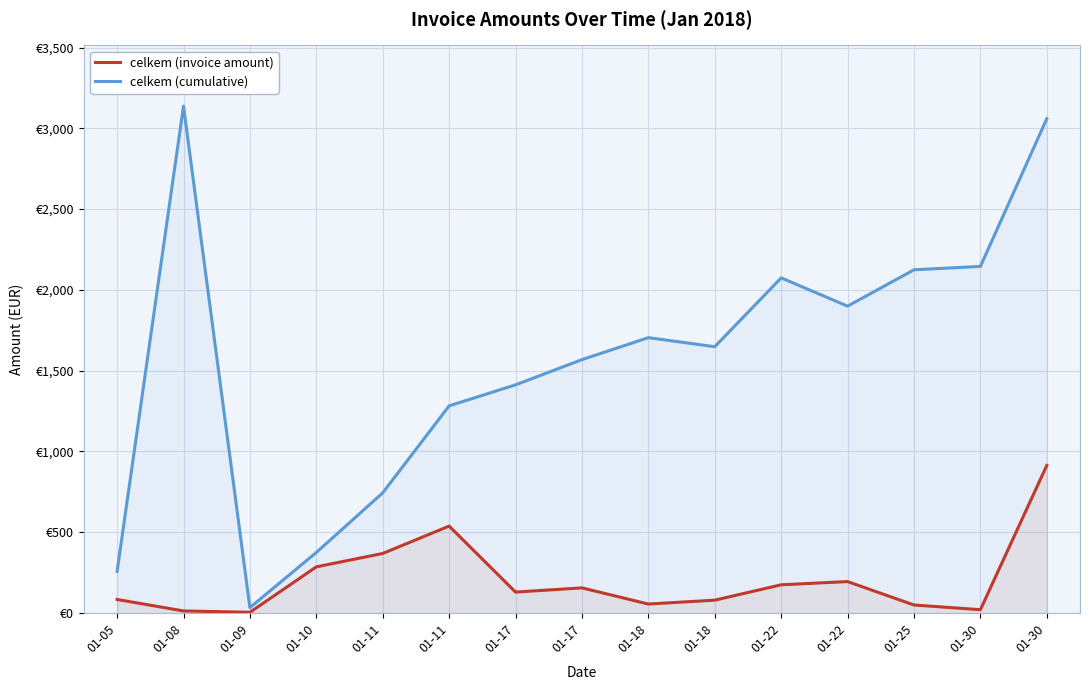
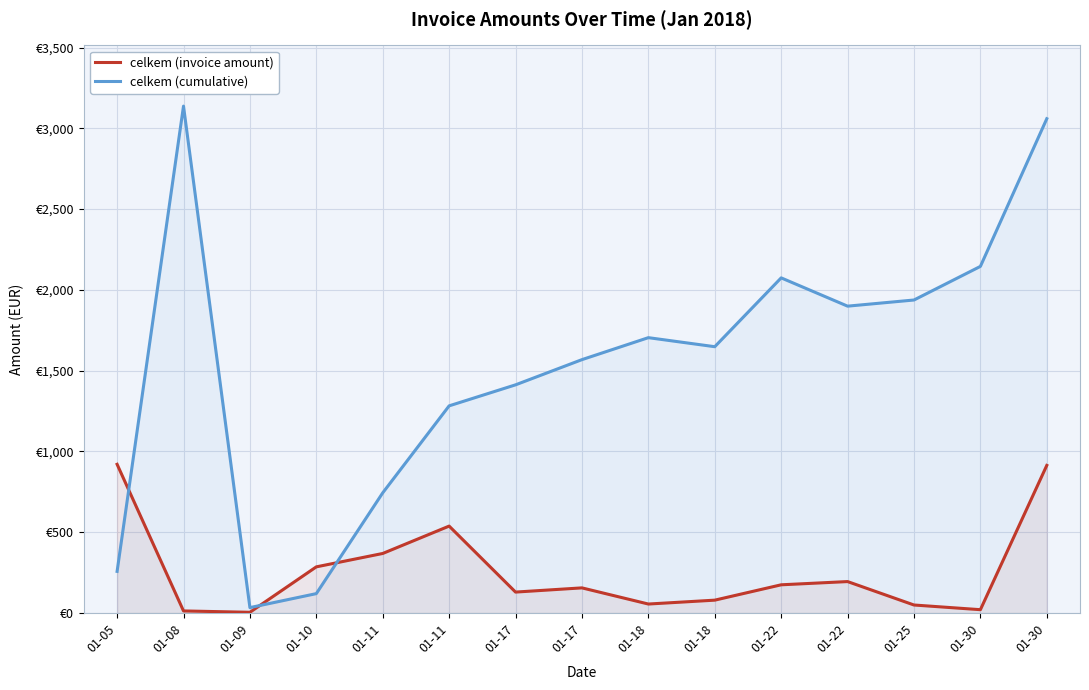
celkem (invoice amount), 01-05: €80 -> €920
celkem (cumulative), 01-10: €380 -> €120
celkem (cumulative), 01-25: €2,120 -> €1,940
